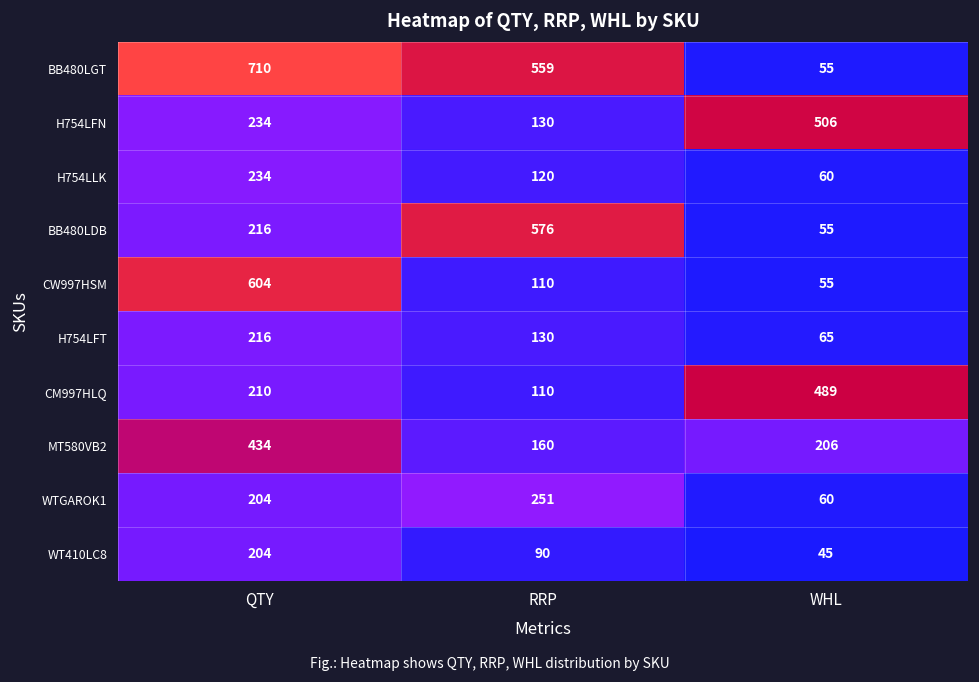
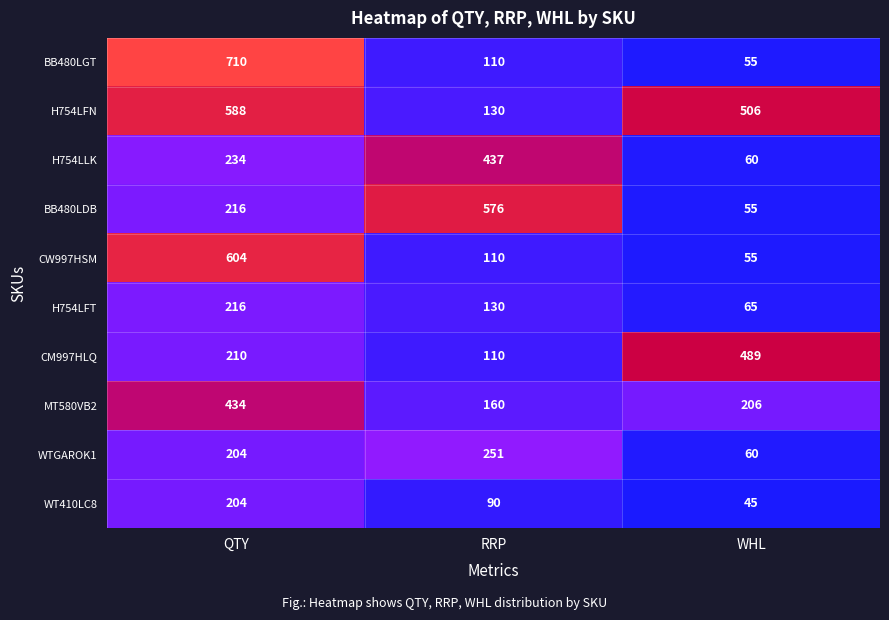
BB480LGT, RRP: 559 -> 110
H754LFN, QTY: 234 -> 588
H754LLK, RRP: 120 -> 437
